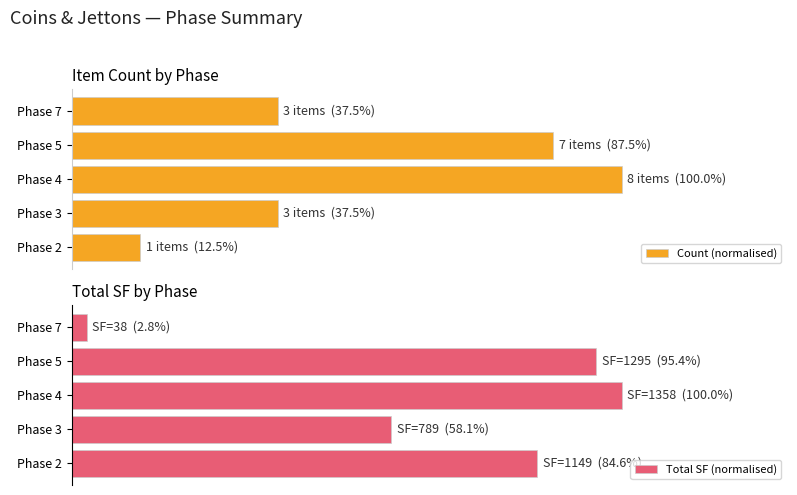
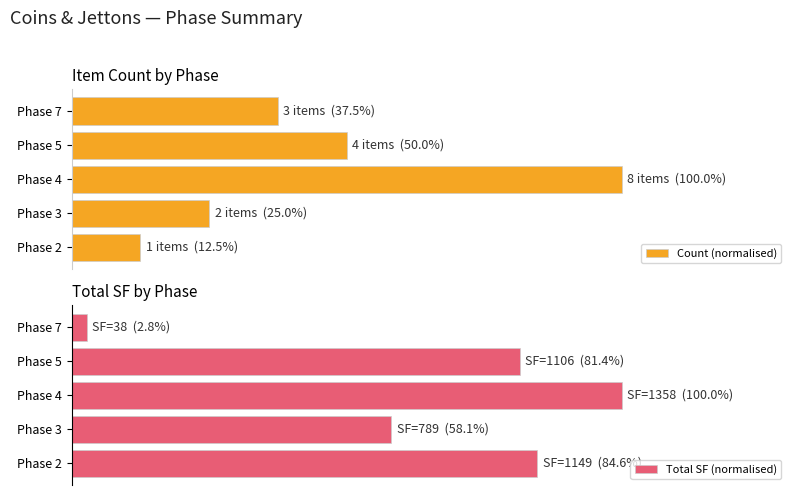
Item Count by Phase, Phase 5: 7 items (87.5%) -> 4 items (50.0%)
Item Count by Phase, Phase 3: 3 items (37.5%) -> 2 items (25.0%)
Total SF by Phase, Phase 5: 1295 (95.4%) -> 1106 (81.4%)
